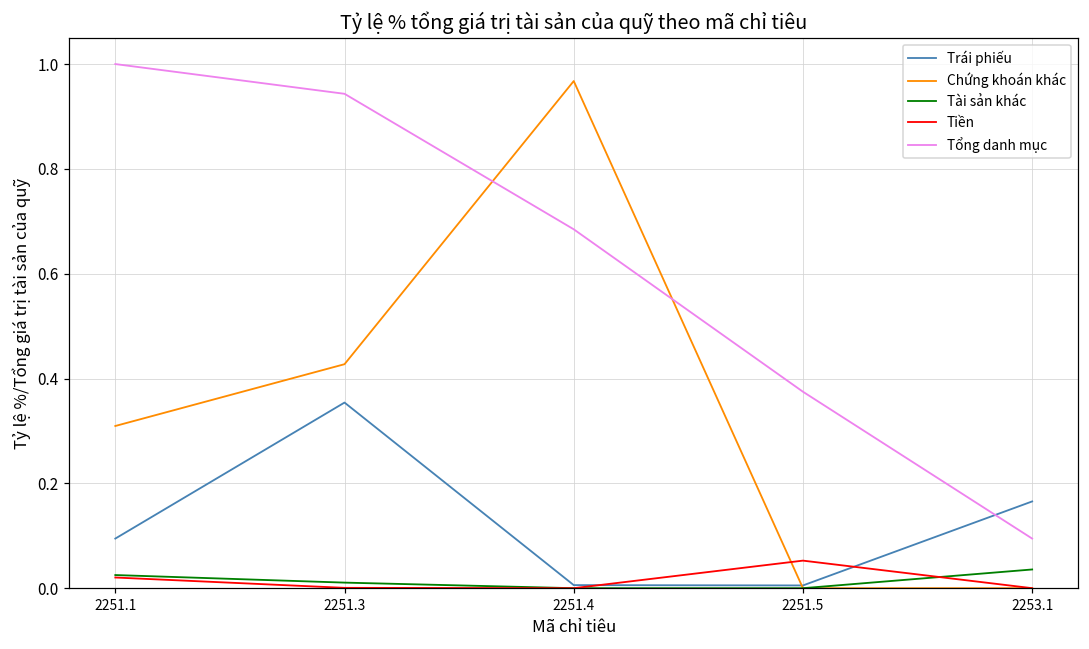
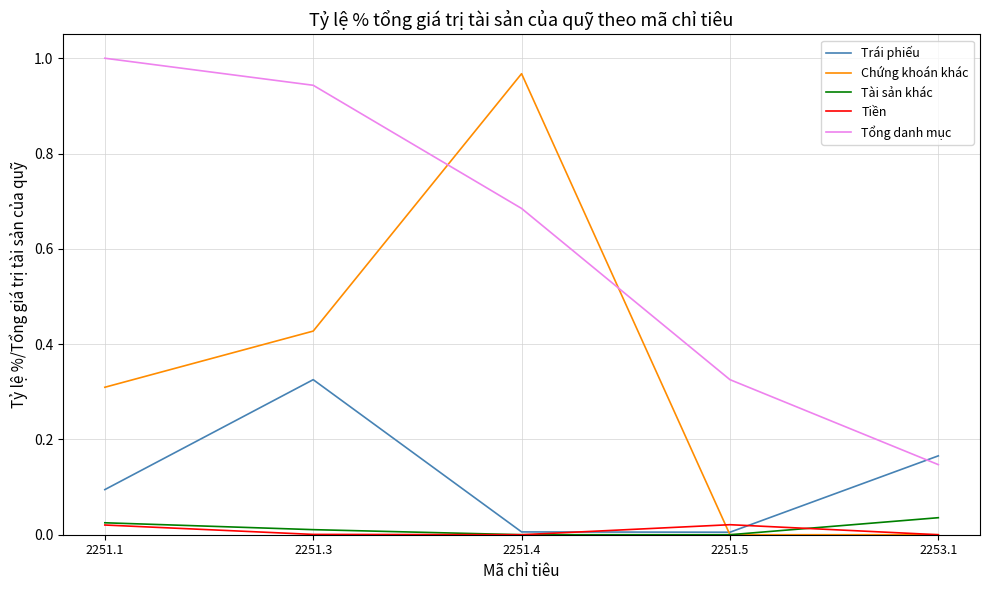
Trái phiếu, 2251.3: 0.35 -> 0.33
Tiền, 2251.5: 0.05 -> 0.02
Tổng danh mục, 2251.5: 0.37 -> 0.33
Tổng danh mục, 2253.1: 0.09 -> 0.15
